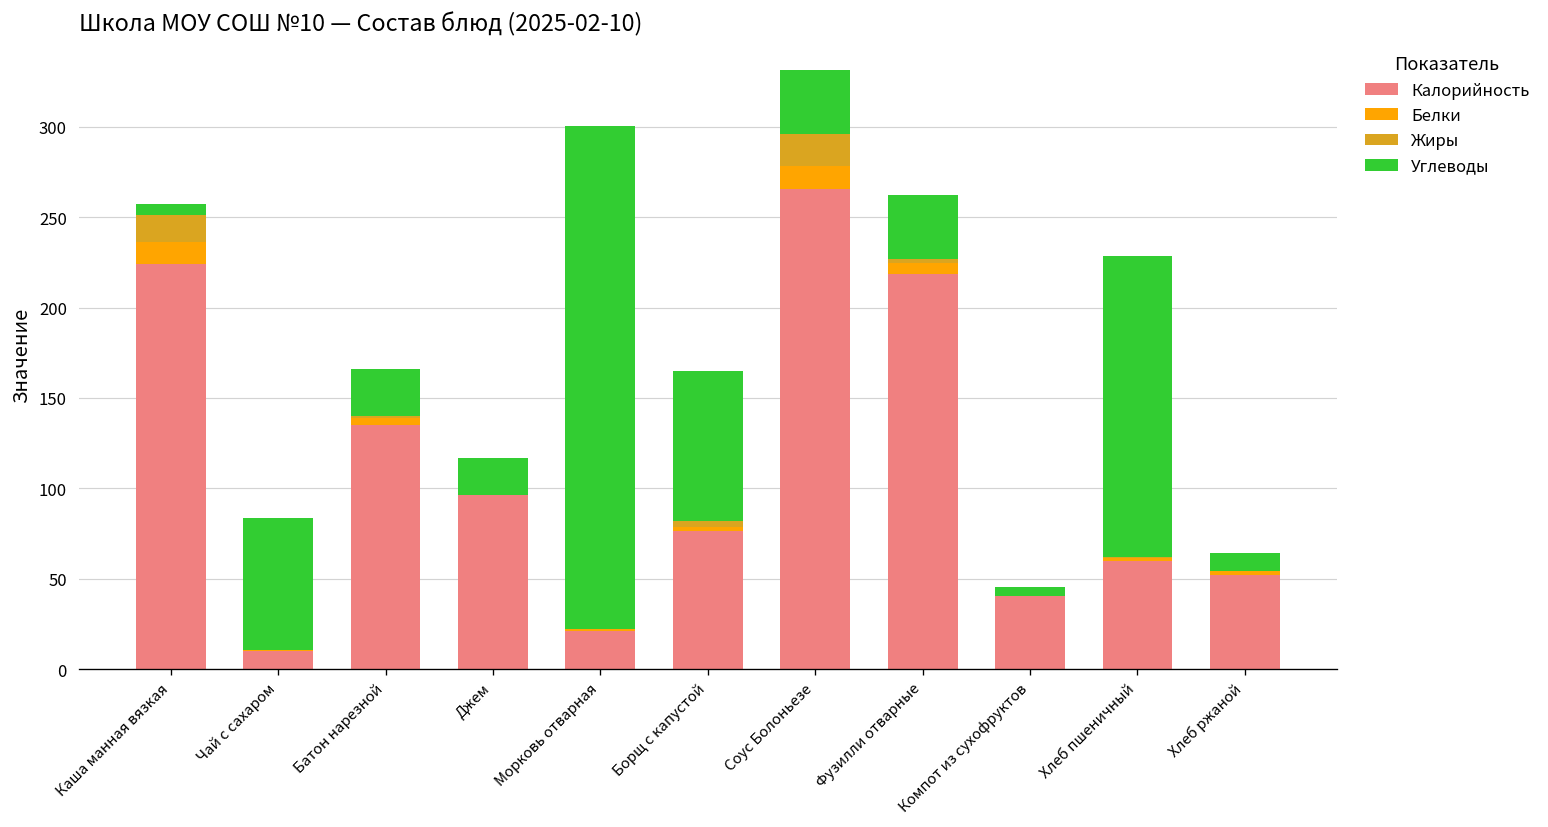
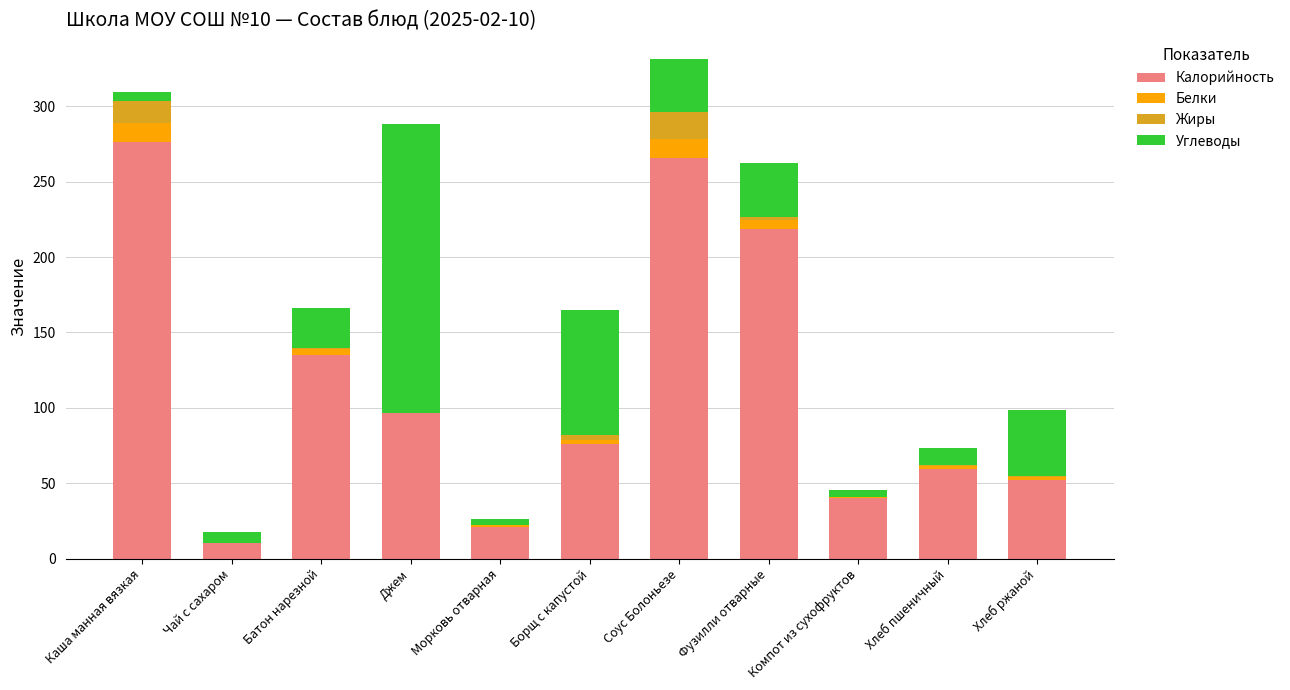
Калорийность, Каша манная вязкая: 224 -> 276
Углеводы, Чай с сахаром: 73 -> 7
Углеводы, Джем: 20 -> 192
Углеводы, Морковь отварная: 278 -> 4
Углеводы, Хлеб пшеничный: 166 -> 11
Углеводы, Хлеб ржаной: 10 -> 44
